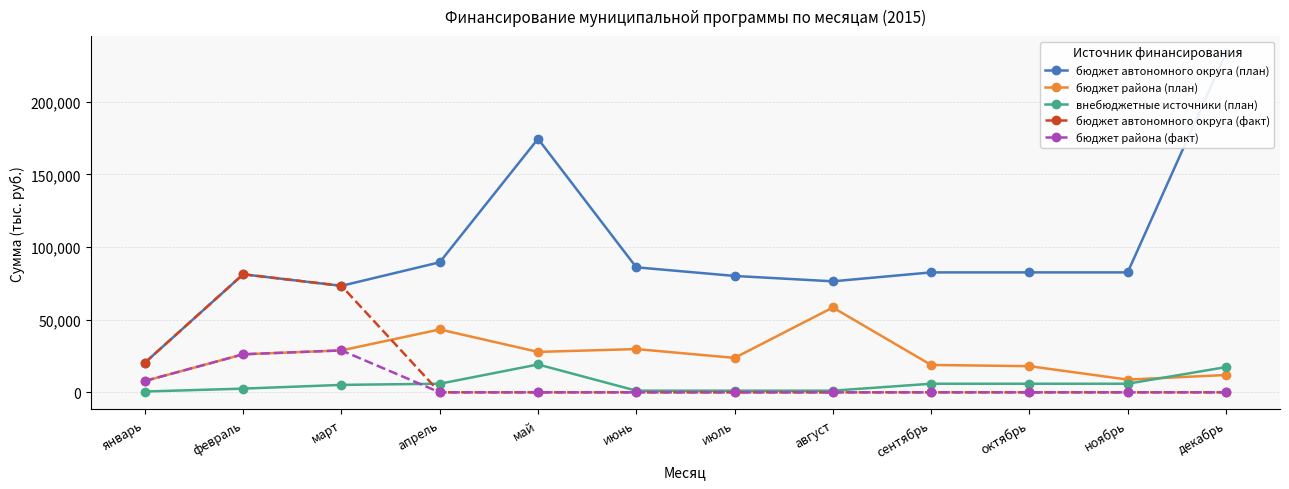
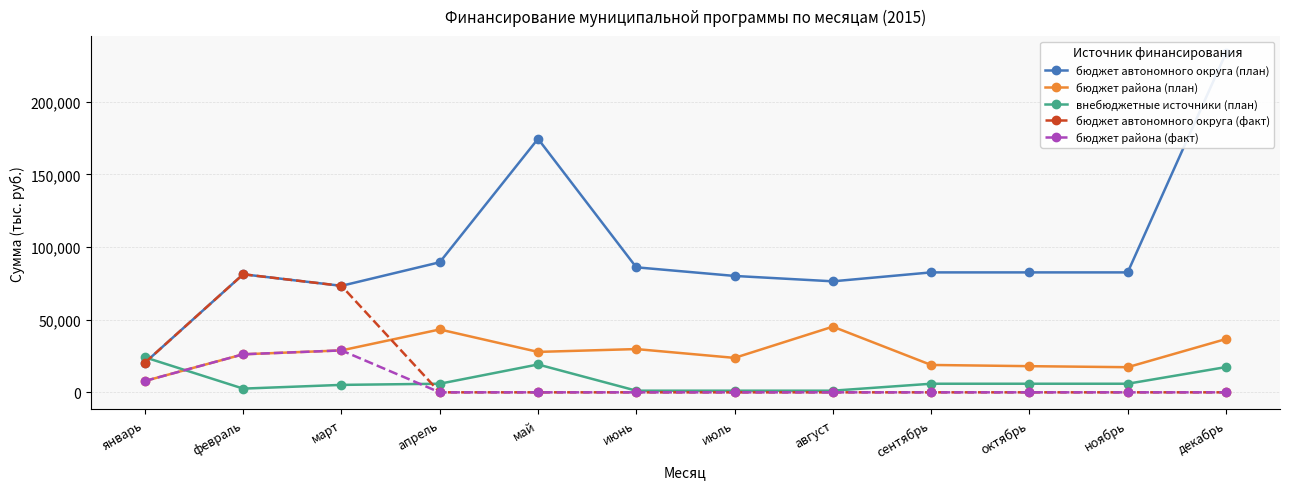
внебюджетные источники (план), январь: 1,000 -> 24,000
бюджет района (план), август: 58,000 -> 45,000
бюджет района (план), ноябрь: 9,000 -> 17,000
бюджет района (план), декабрь: 12,000 -> 37,000
